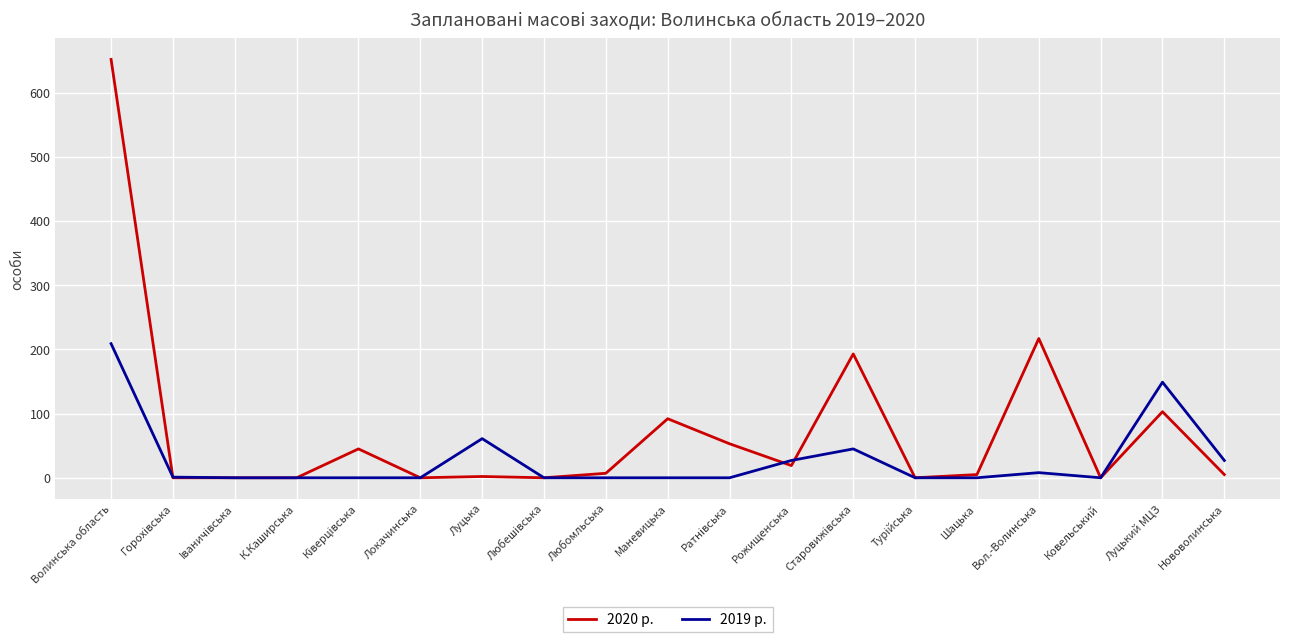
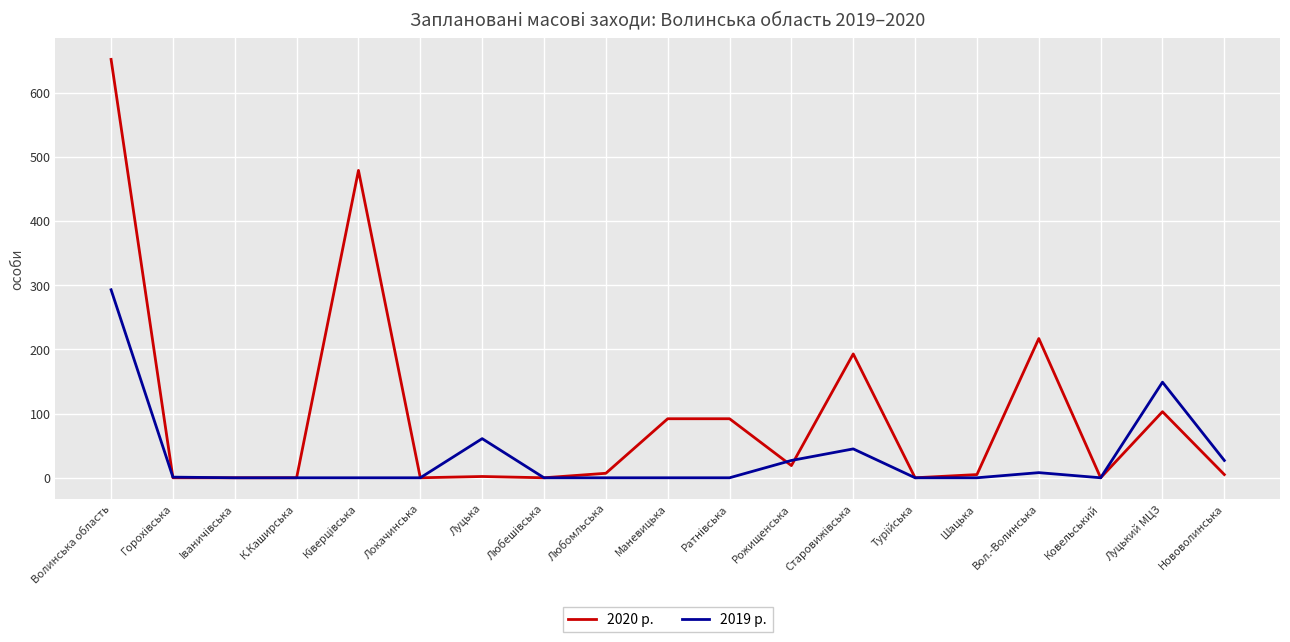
2019 р., Волинська область: 210 -> 290
2020 р., Ківерцівська: 50 -> 480
2020 р., Ратнівська: 50 -> 90
